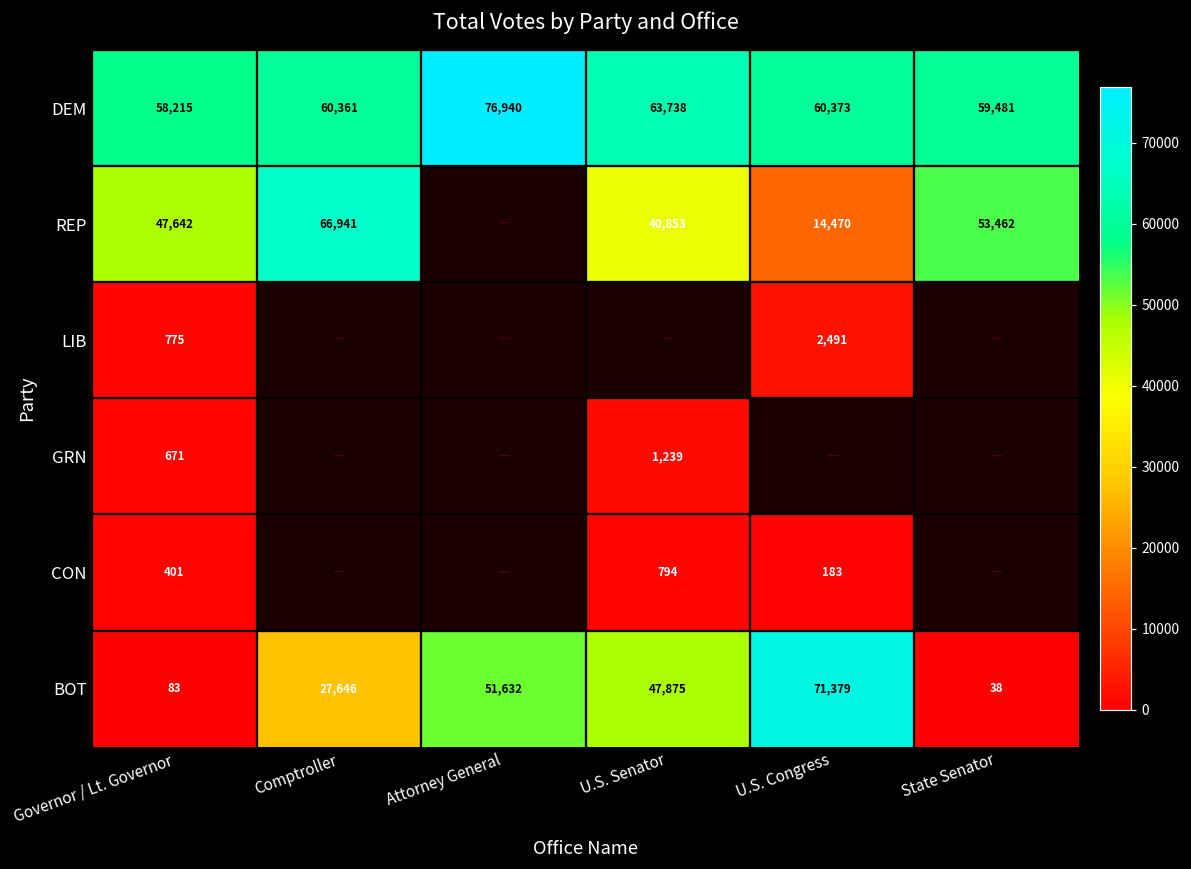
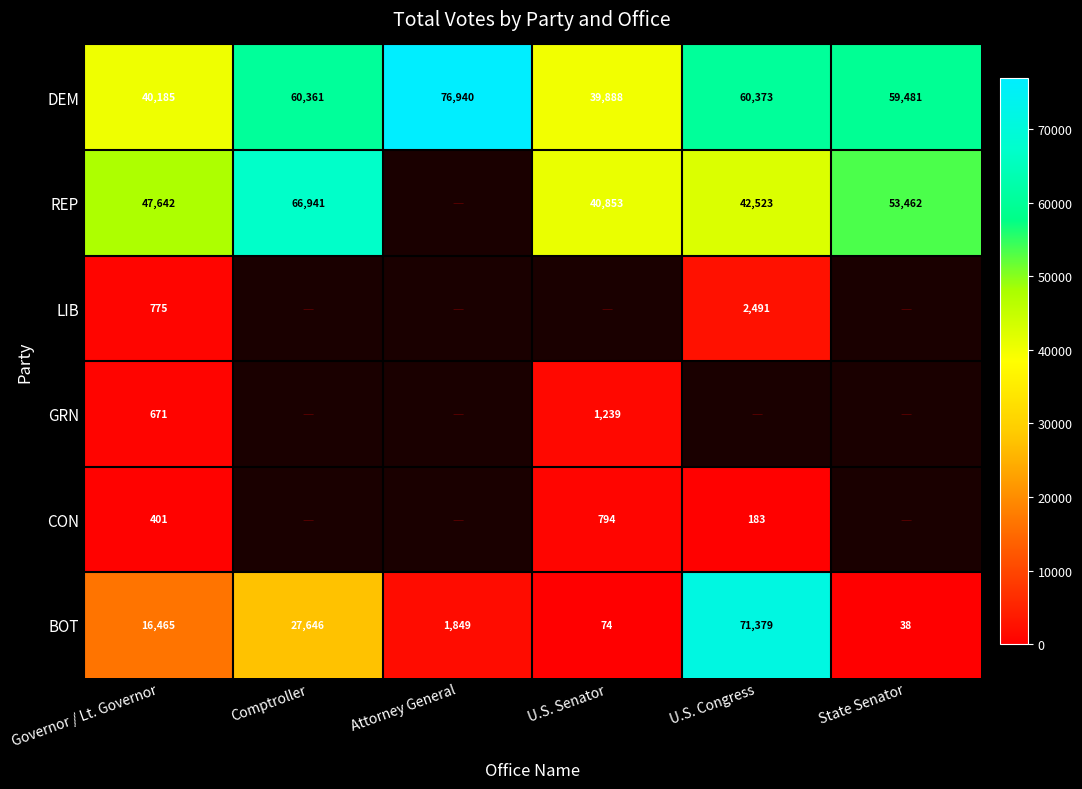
DEM, Governor / Lt. Governor: 58,215 -> 40,185
DEM, U.S. Senator: 63,738 -> 39,888
REP, U.S. Congress: 14,470 -> 42,523
BOT, Governor / Lt. Governor: 83 -> 16,465
BOT, Attorney General: 51,632 -> 1,849
BOT, U.S. Senator: 47,875 -> 74
